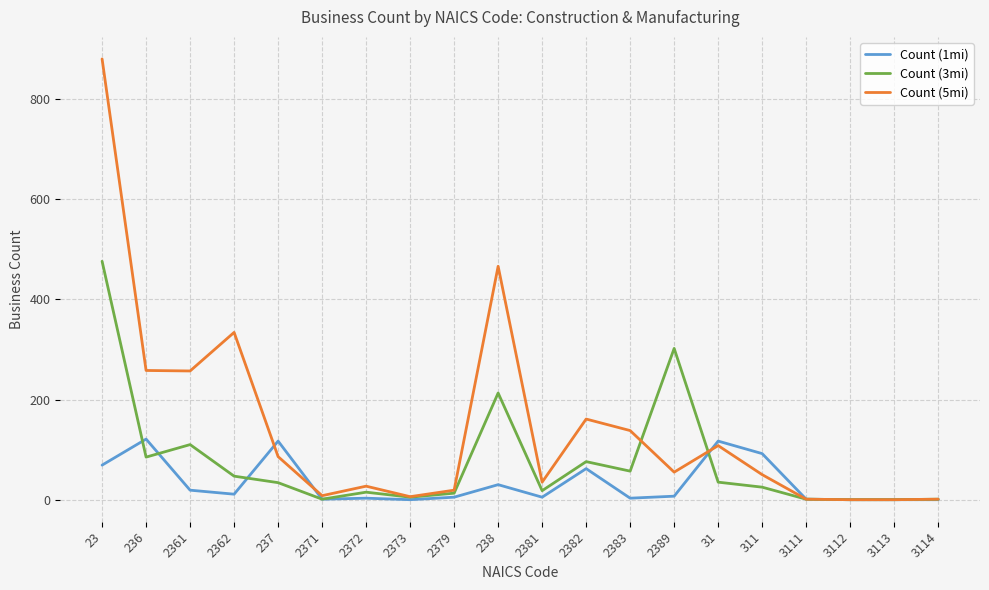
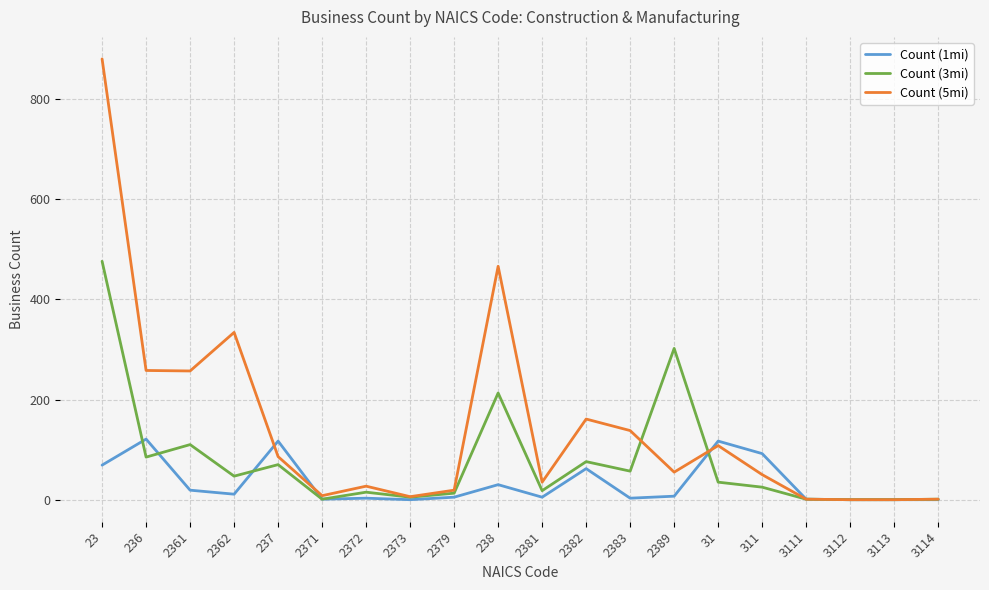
Count (3mi), 237: 30 -> 70
